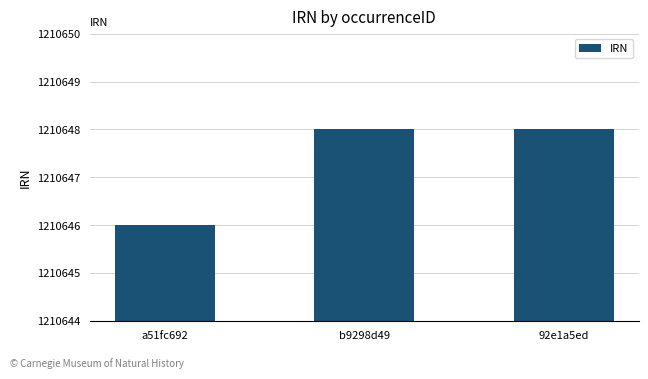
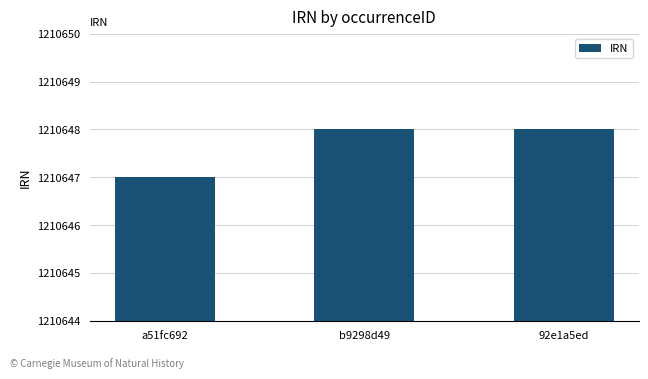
a51fc692: 1210646 -> 1210647
